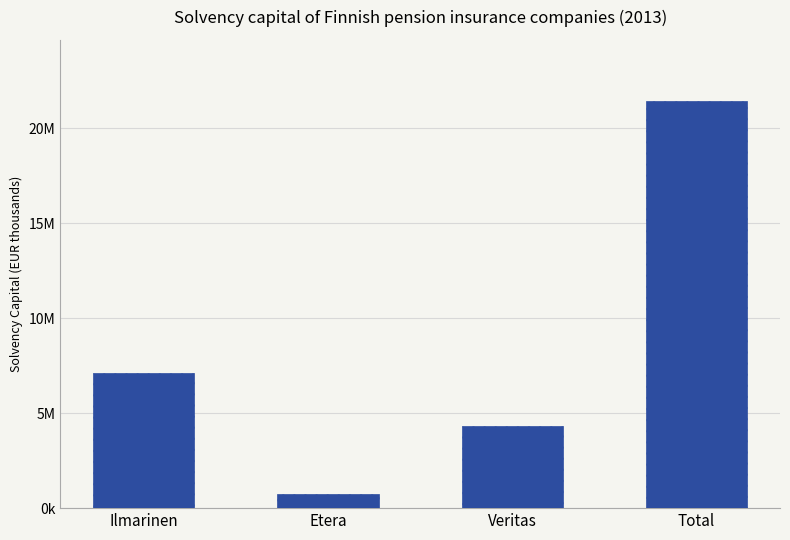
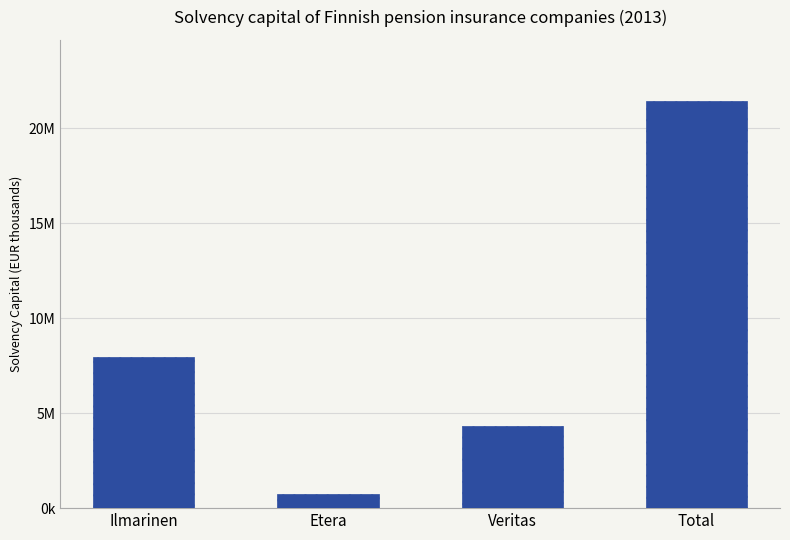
Ilmarinen: 7100000 -> 7900000
